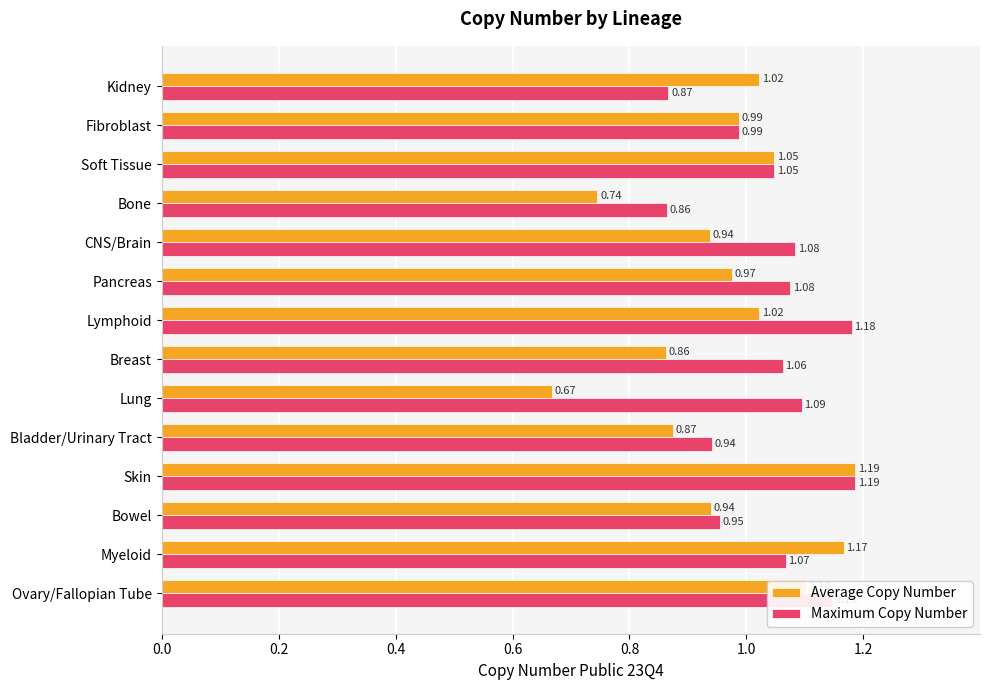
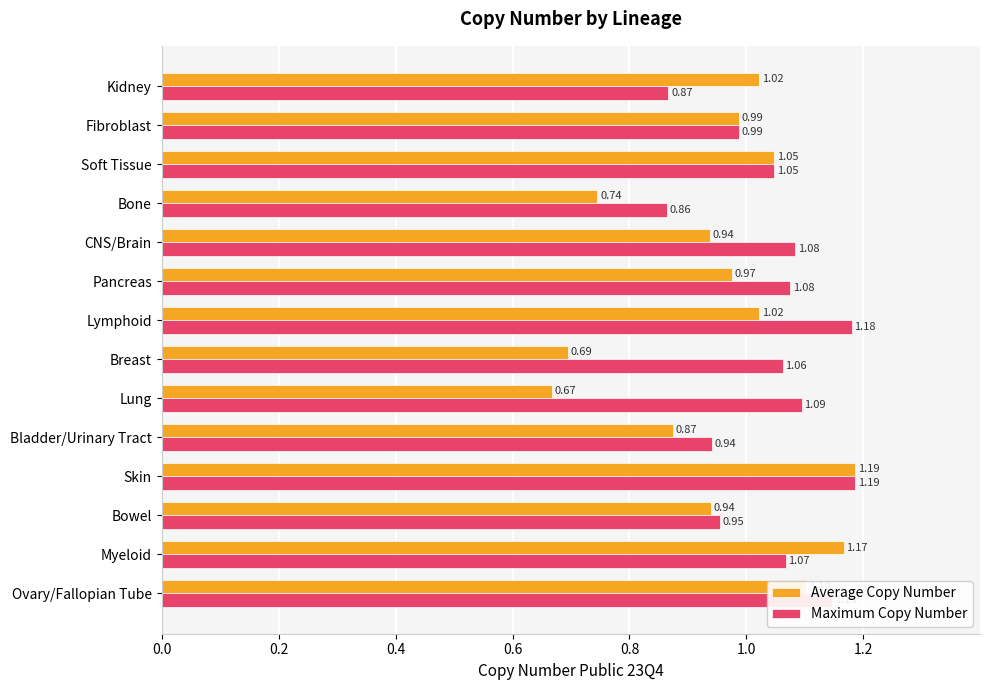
Average Copy Number, Breast: 0.86 -> 0.69
